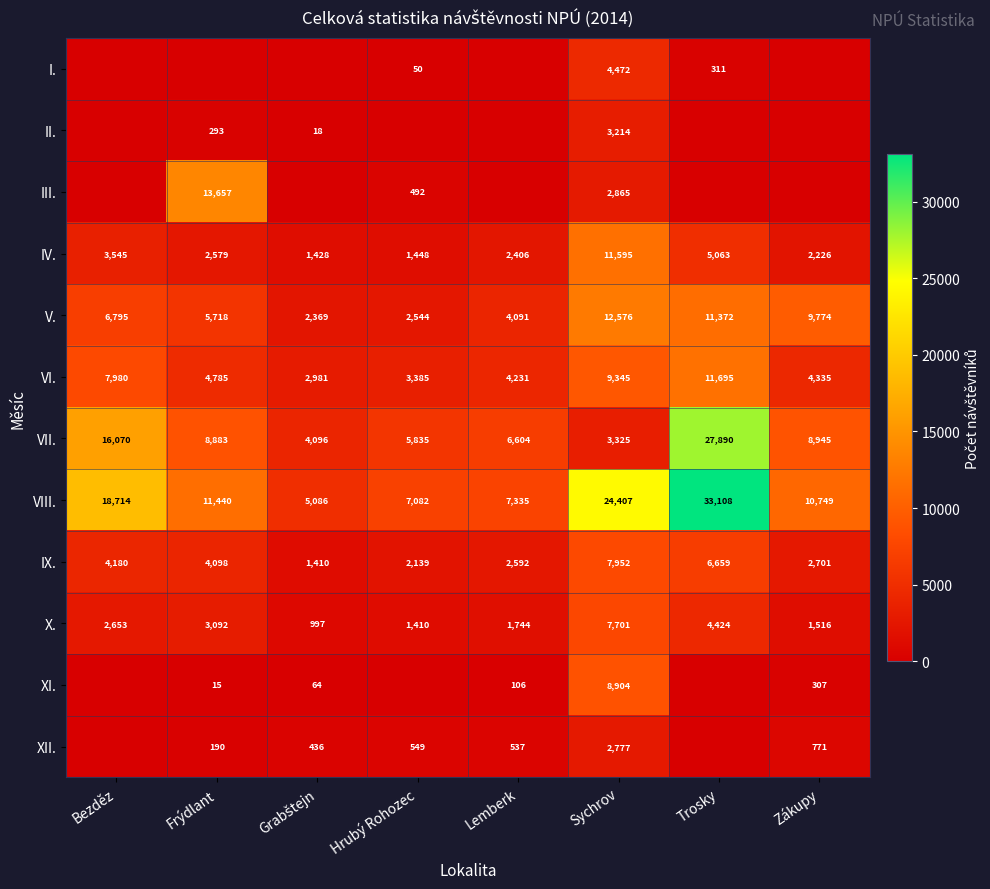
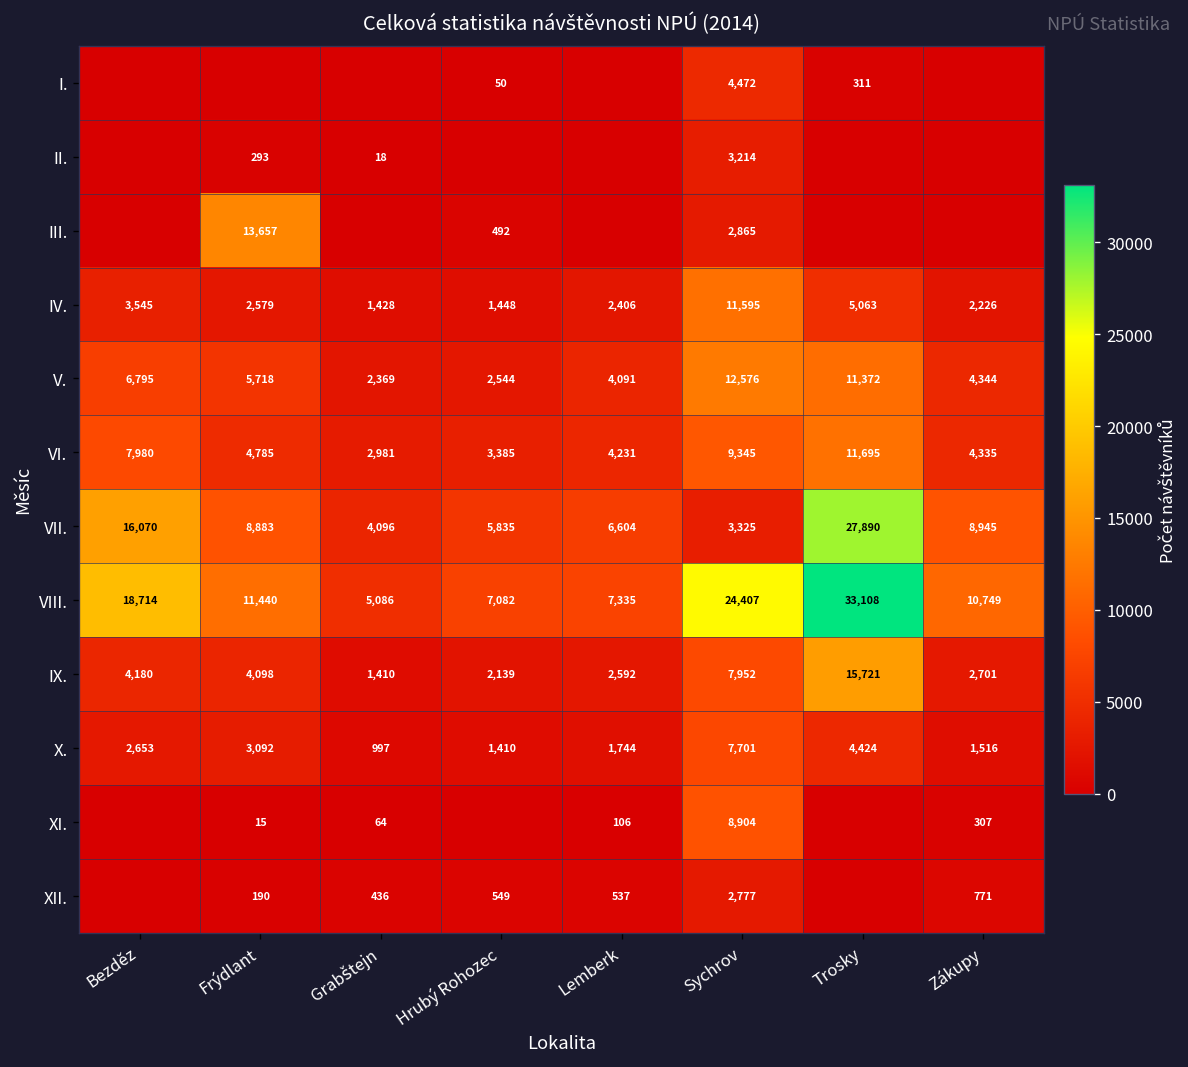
V., Zákupy: 9,774 -> 4,344
IX., Trosky: 6,659 -> 15,721
